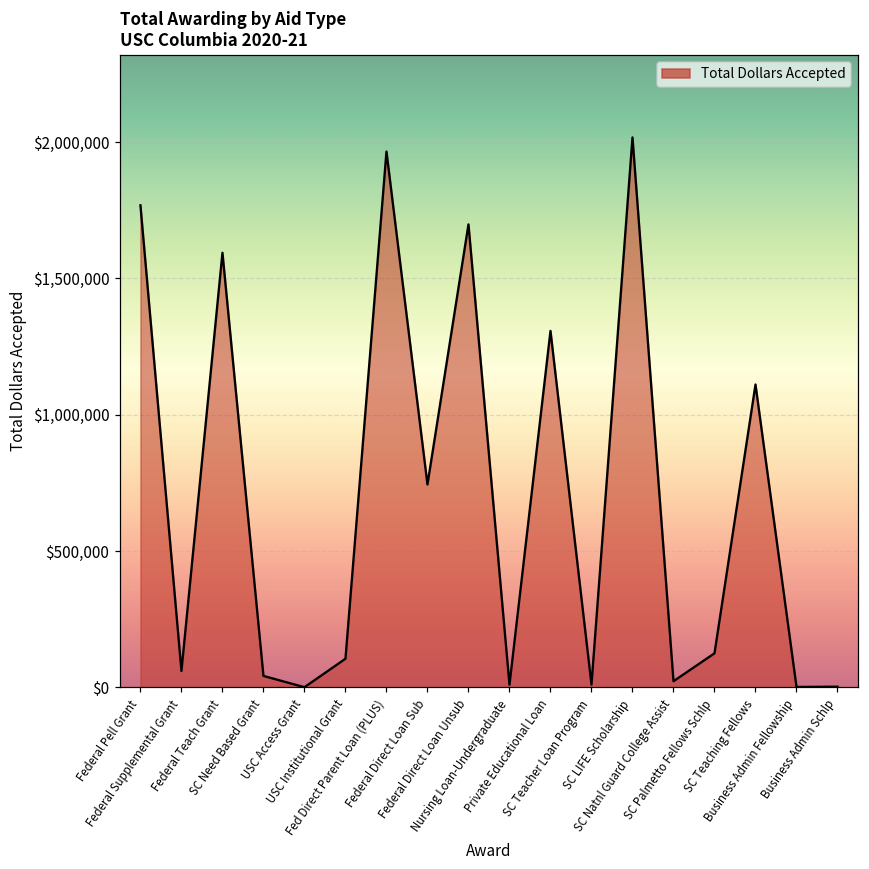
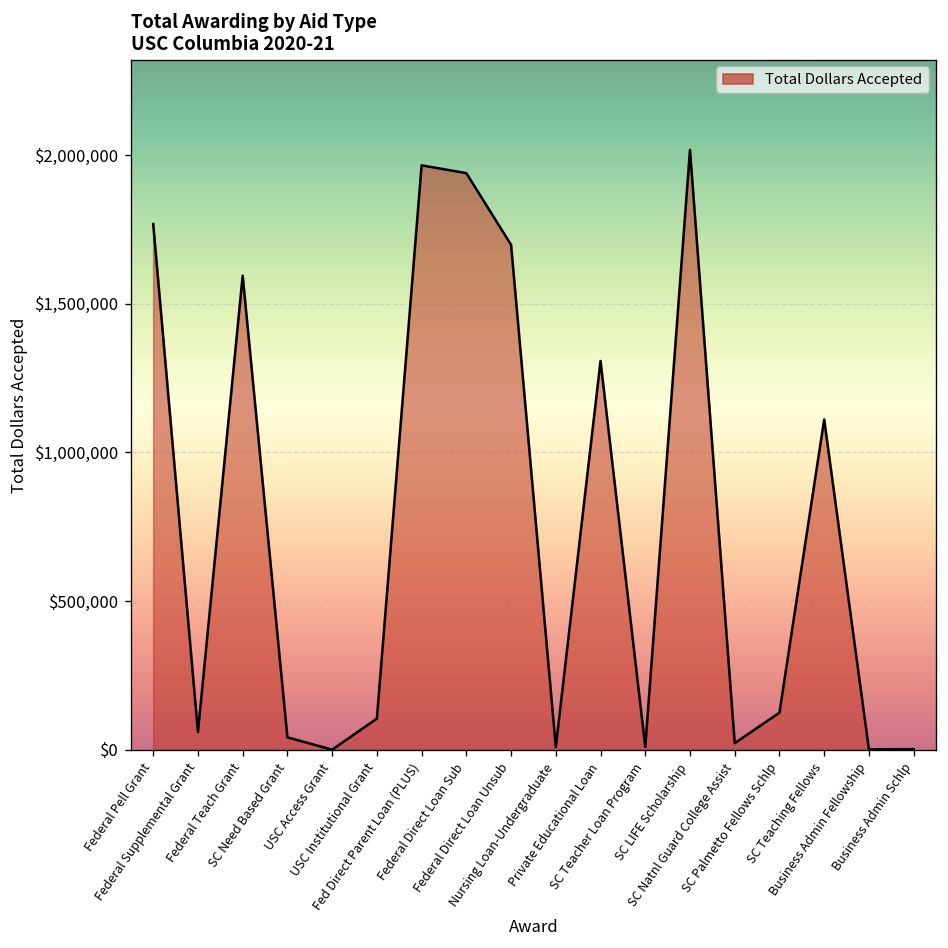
Federal Direct Loan Sub: $740,000 -> $1,940,000
